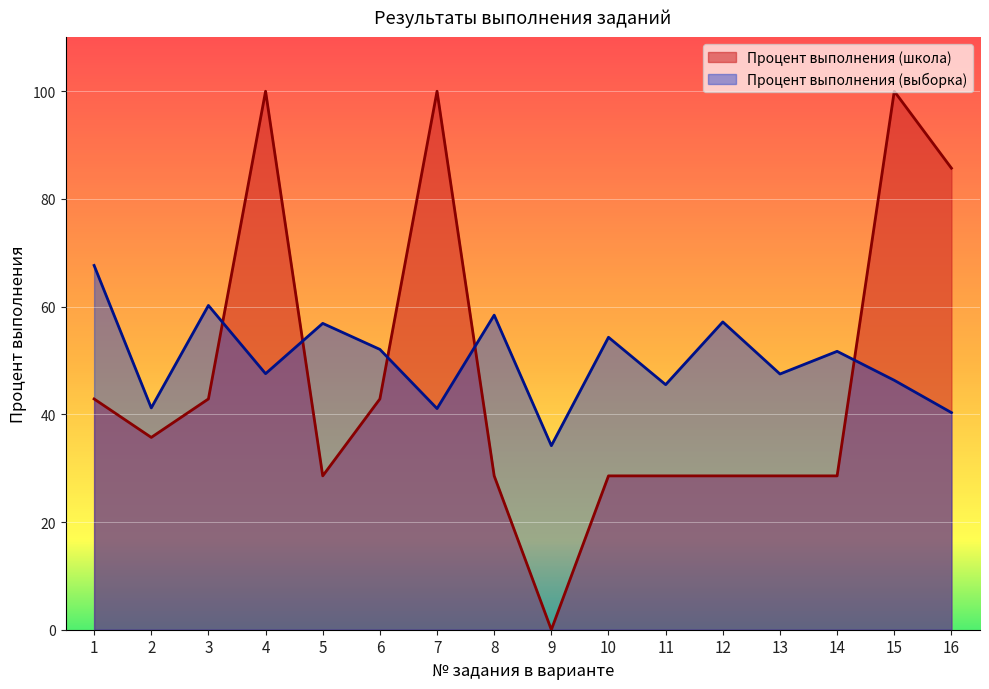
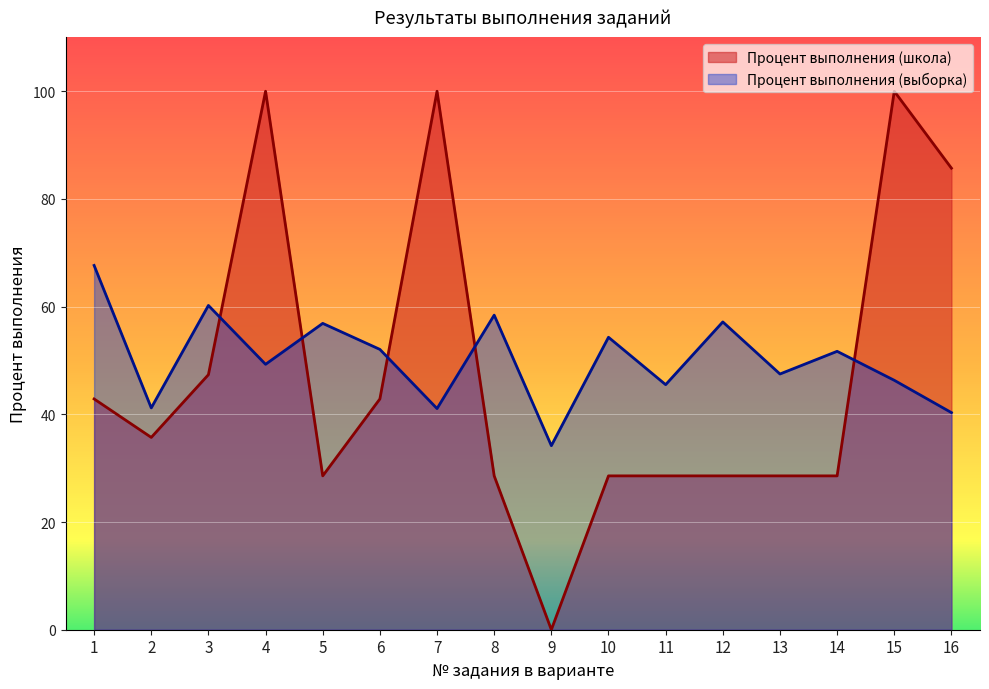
Процент выполнения (школа), 3: 43 -> 47
Процент выполнения (выборка), 4: 48 -> 49
